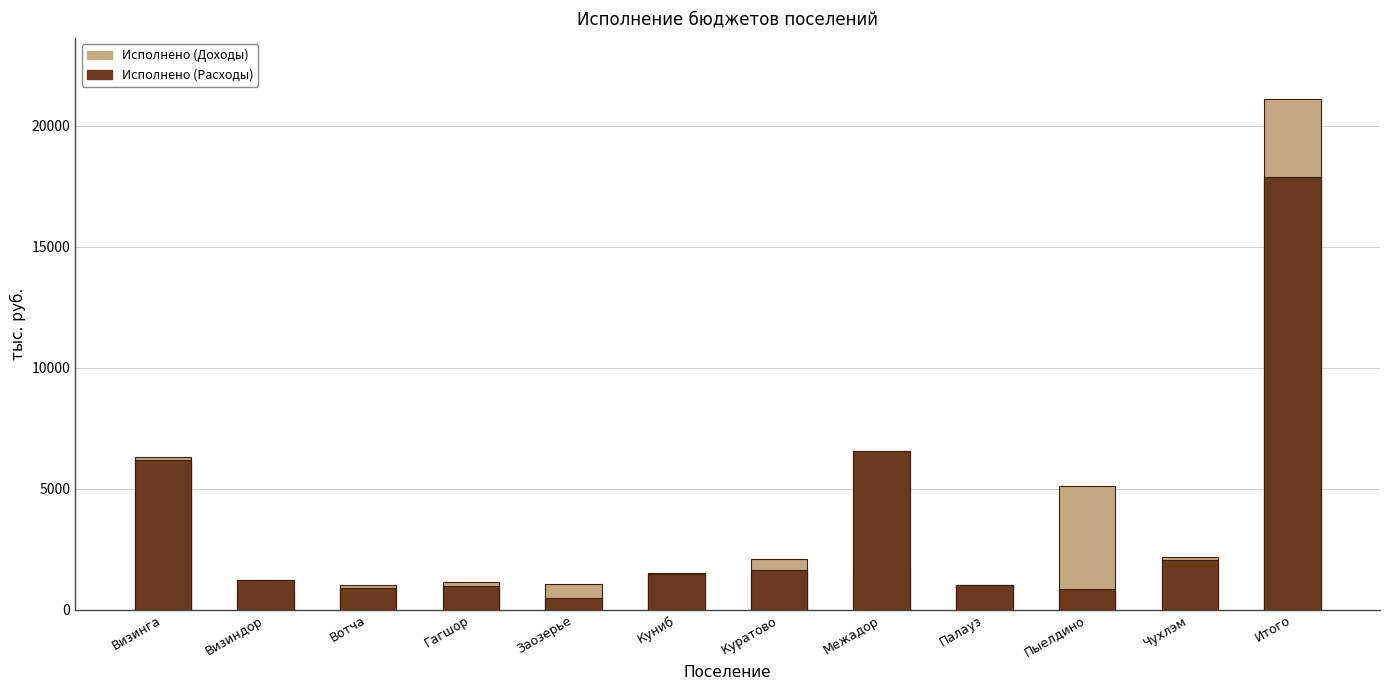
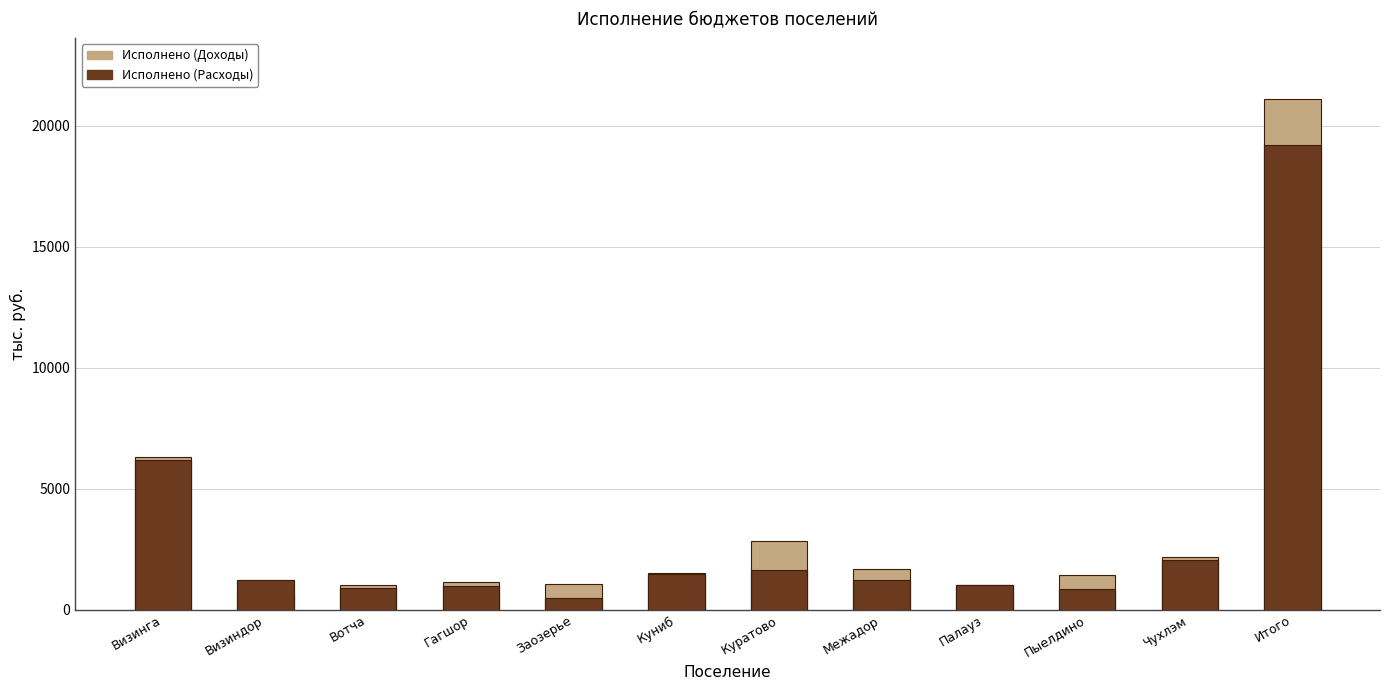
Исполнено (Доходы), Куратово: 2100 -> 2800
Исполнено (Расходы), Межадор: 6600 -> 1200
Исполнено (Доходы), Пыелдино: 5100 -> 1400
Исполнено (Расходы), Итого: 17900 -> 19200
